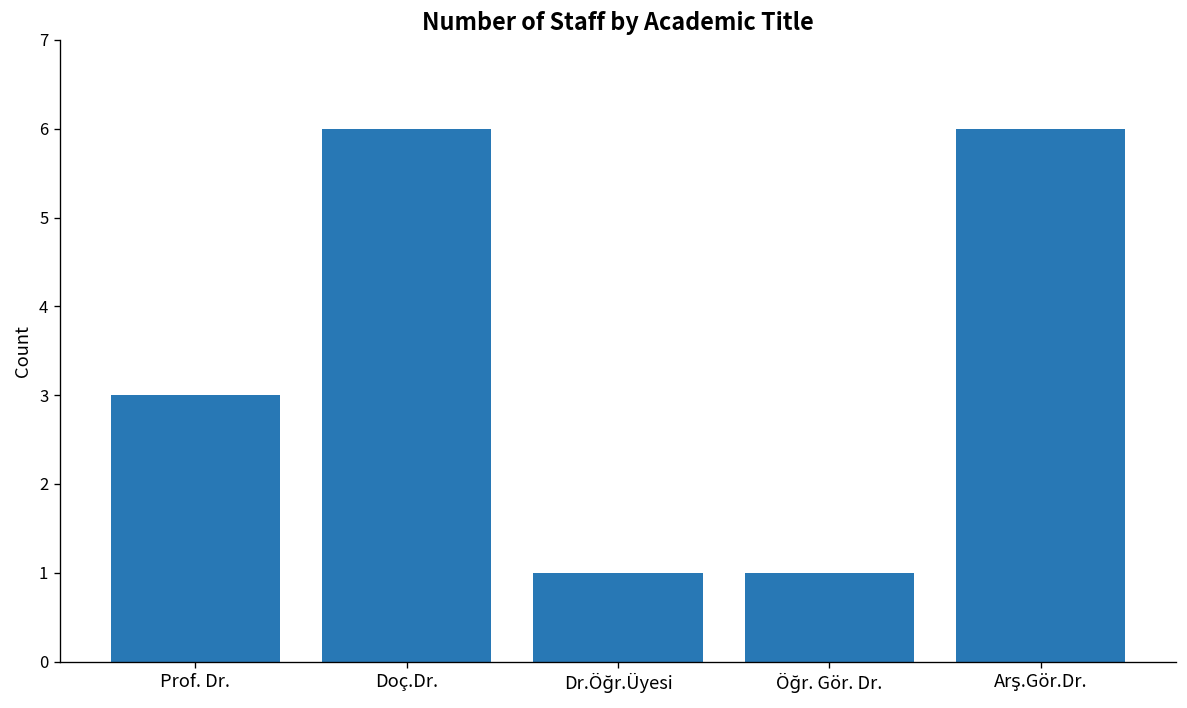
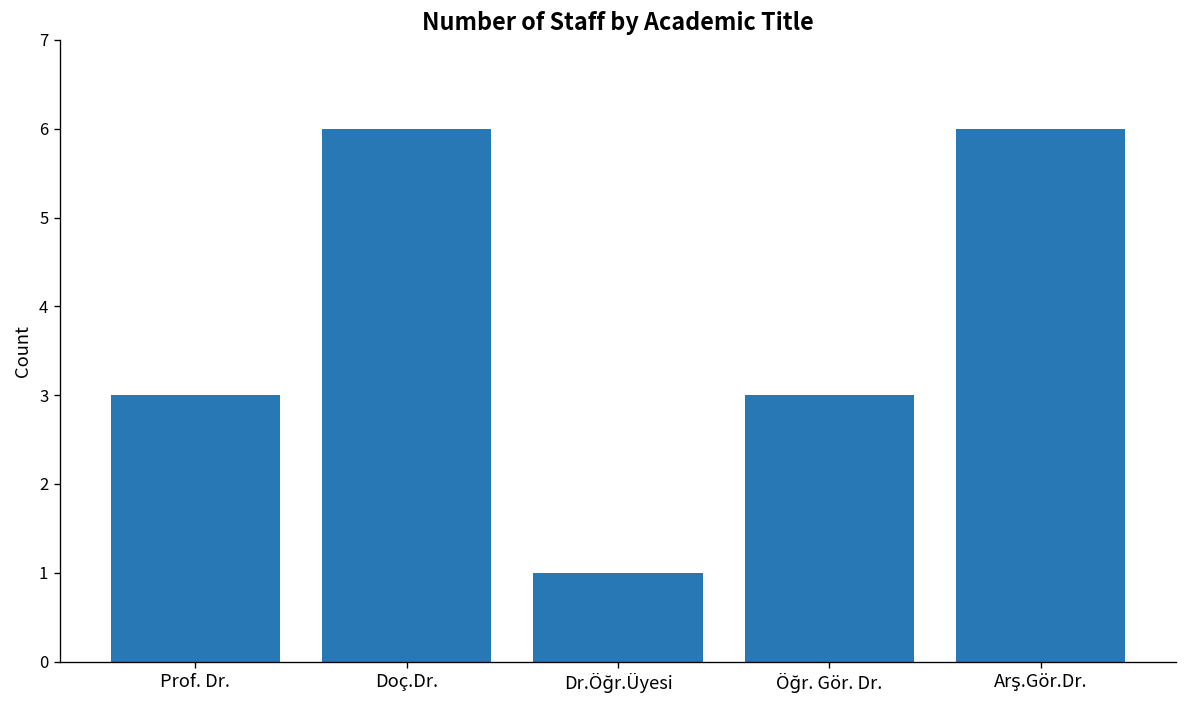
Öğr. Gör. Dr.: 1 -> 3
